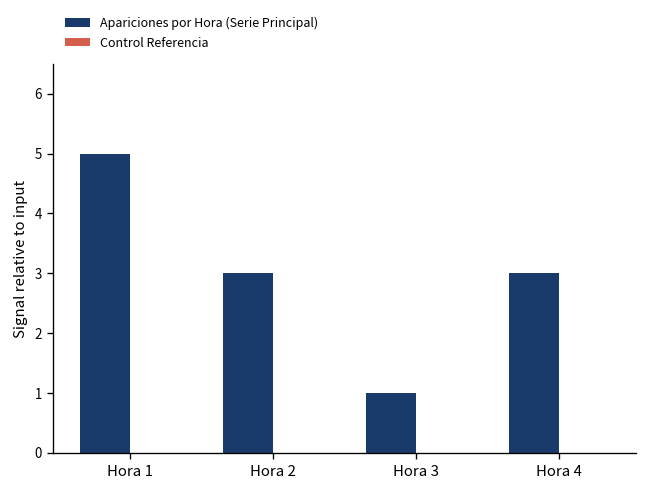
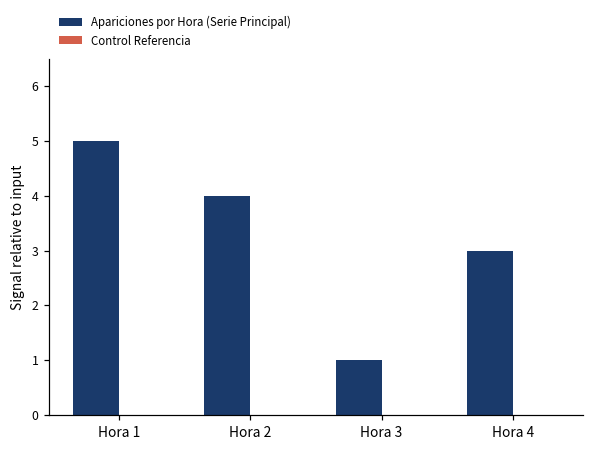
Apariciones por Hora (Serie Principal), Hora 2: 3 -> 4
